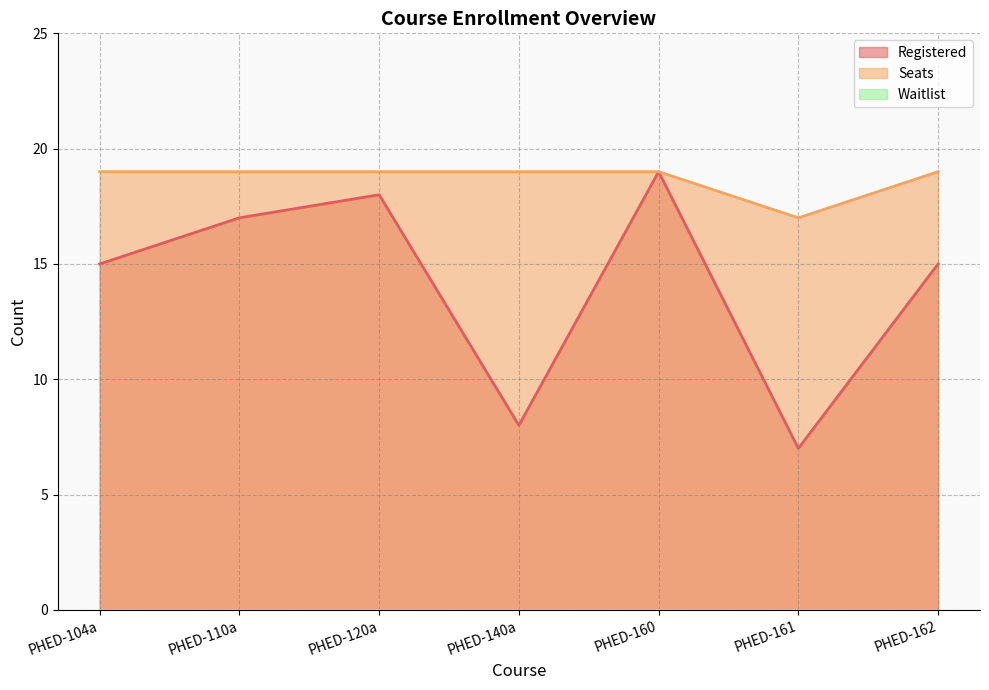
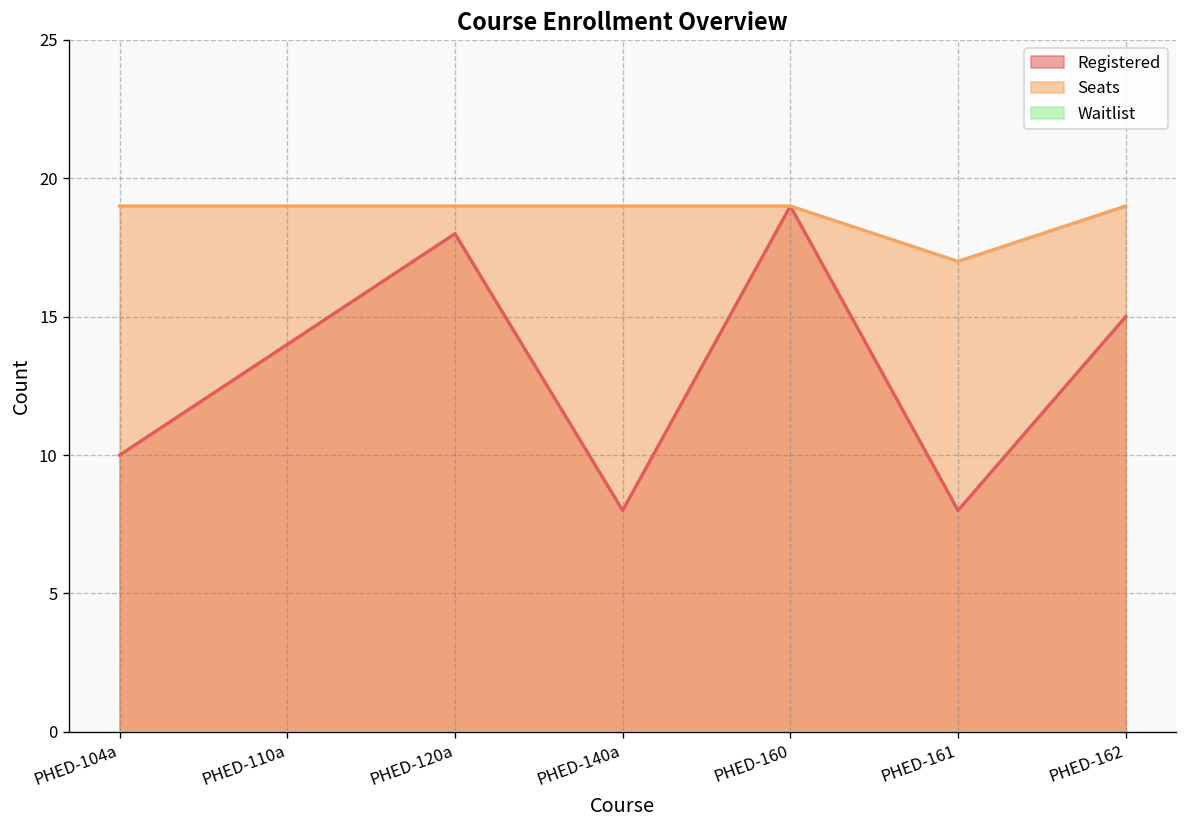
Registered, PHED-104a: 15 -> 10
Registered, PHED-110a: 17 -> 14
Registered, PHED-161: 7 -> 8
